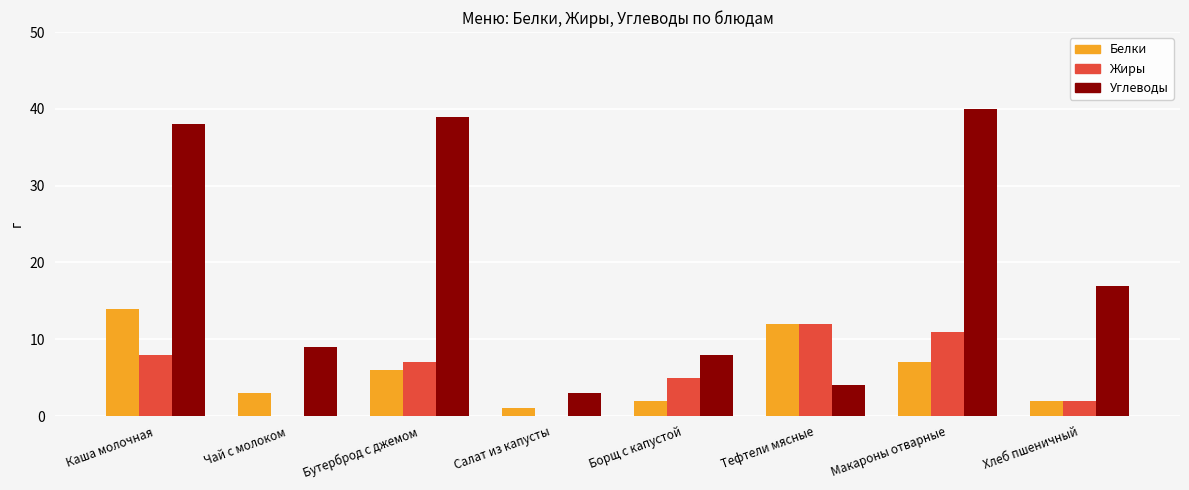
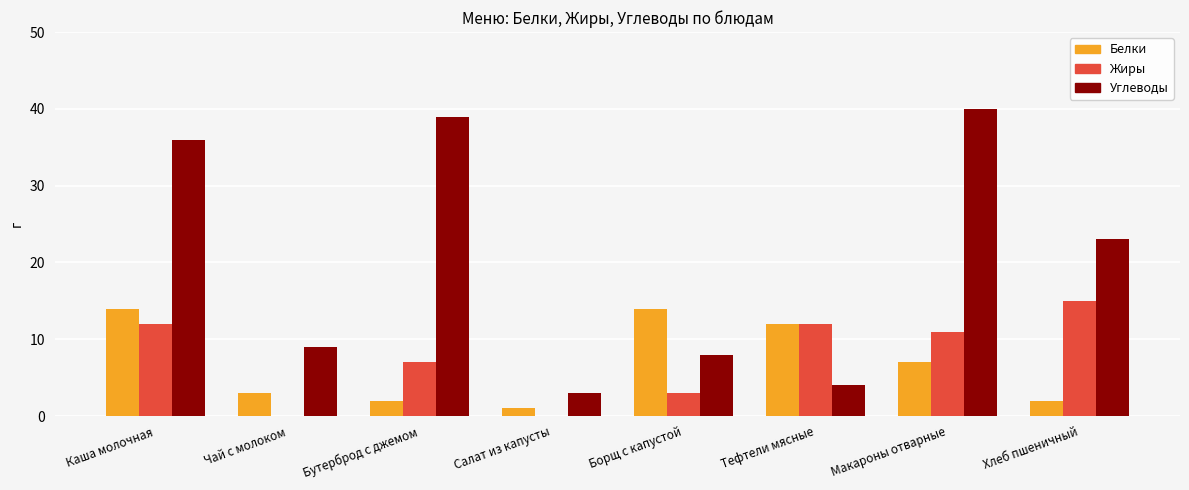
Жиры, Каша молочная: 8 -> 12
Углеводы, Каша молочная: 38 -> 36
Белки, Бутерброд с джемом: 6 -> 2
Белки, Борщ с капустой: 2 -> 14
Жиры, Борщ с капустой: 5 -> 3
Жиры, Хлеб пшеничный: 2 -> 15
Углеводы, Хлеб пшеничный: 17 -> 23
